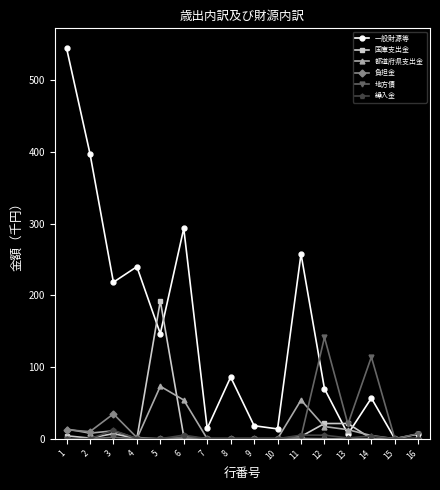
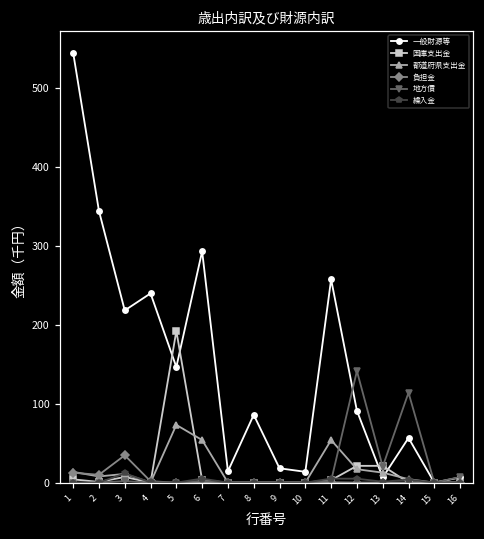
一般財源等, 2: 400 -> 340
一般財源等, 12: 70 -> 90
